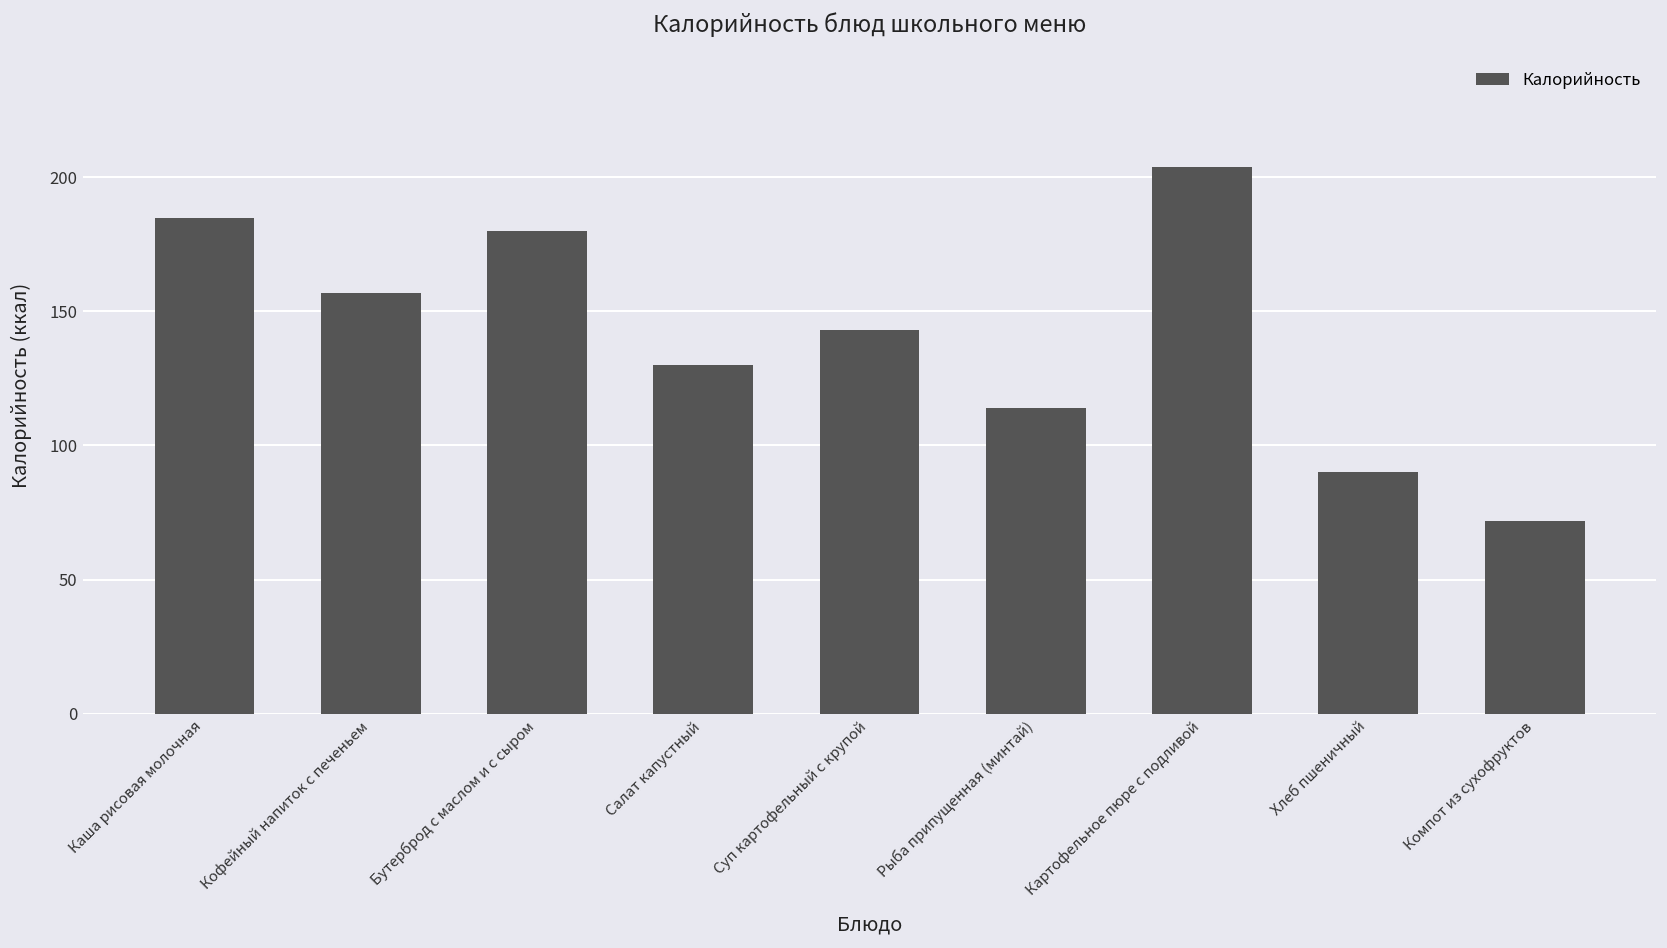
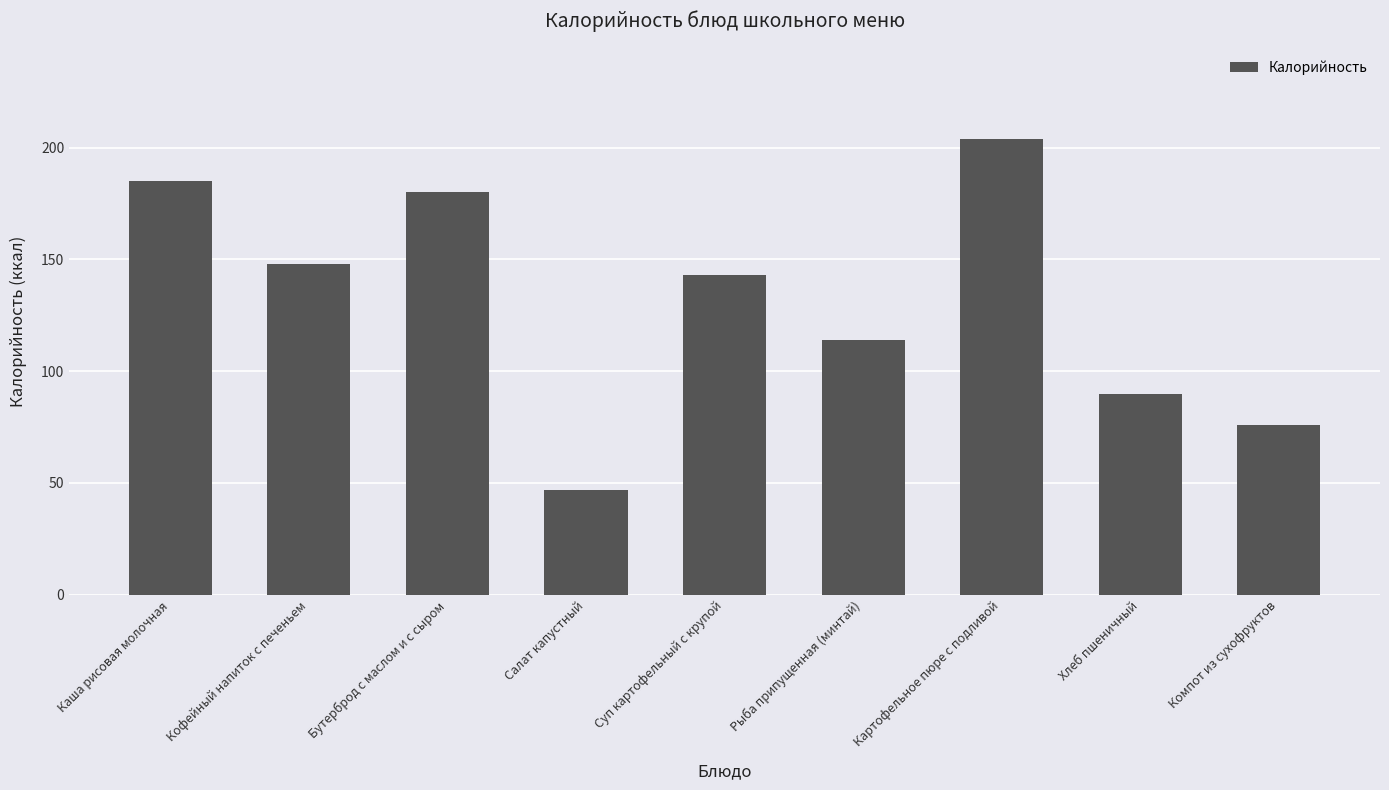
Кофейный напиток с печеньем: 157 -> 148
Салат капустный: 130 -> 47
Компот из сухофруктов: 72 -> 76
